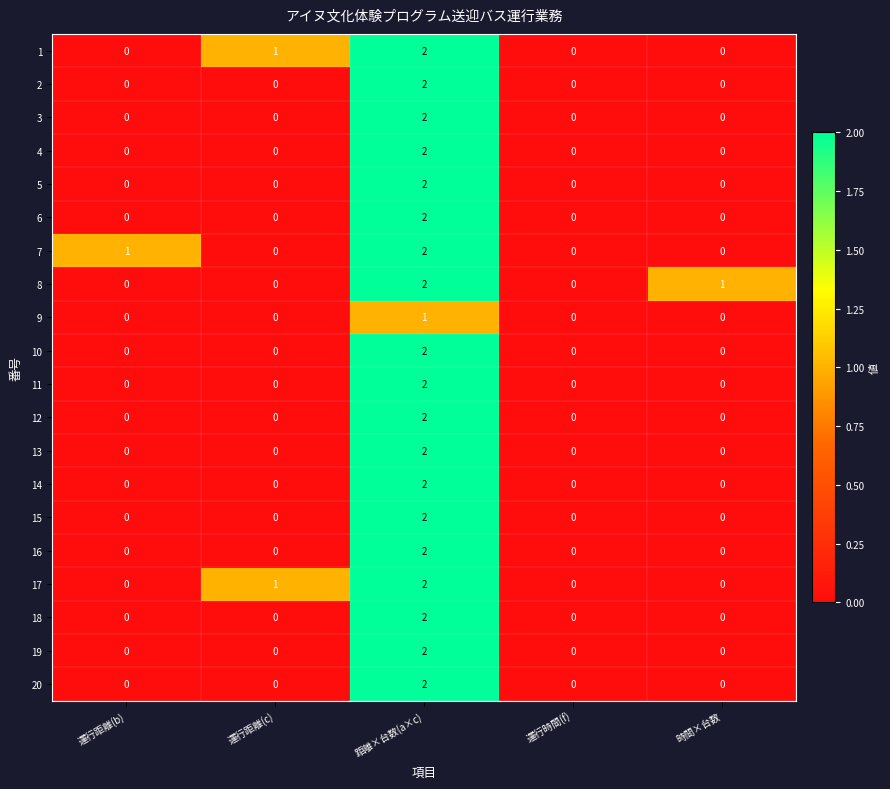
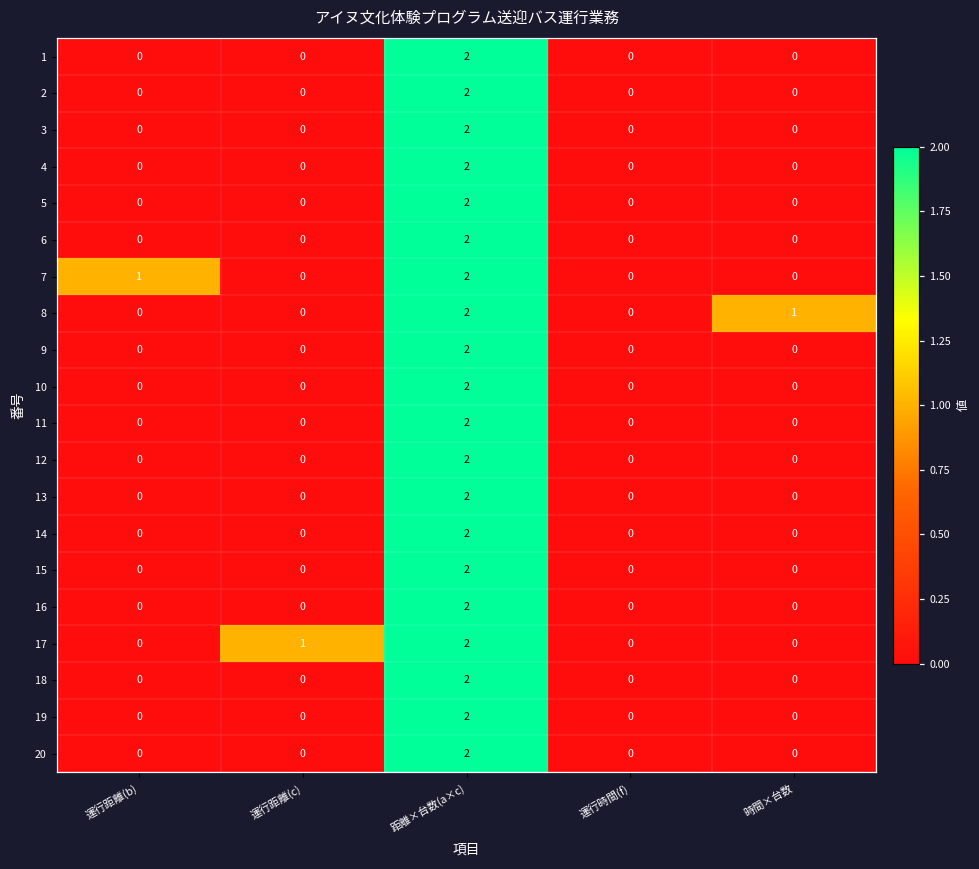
1, 運行距離(c): 1 -> 0
9, 距離×台数(a×c): 1 -> 2
